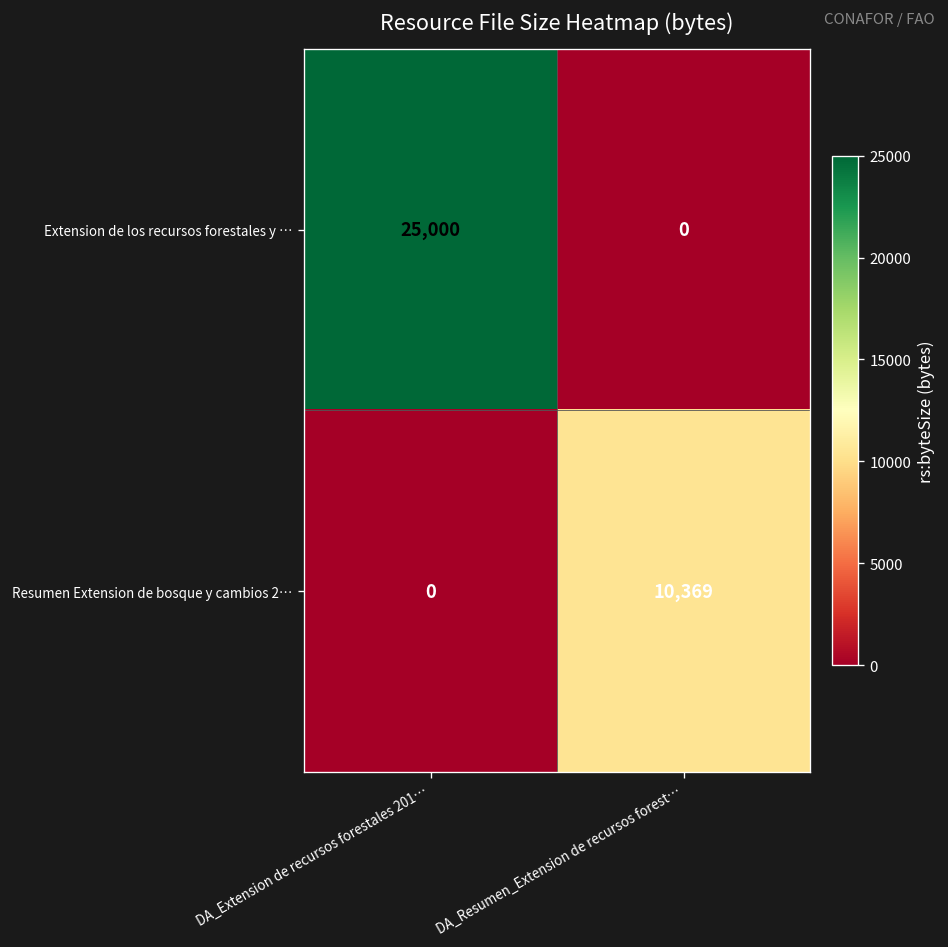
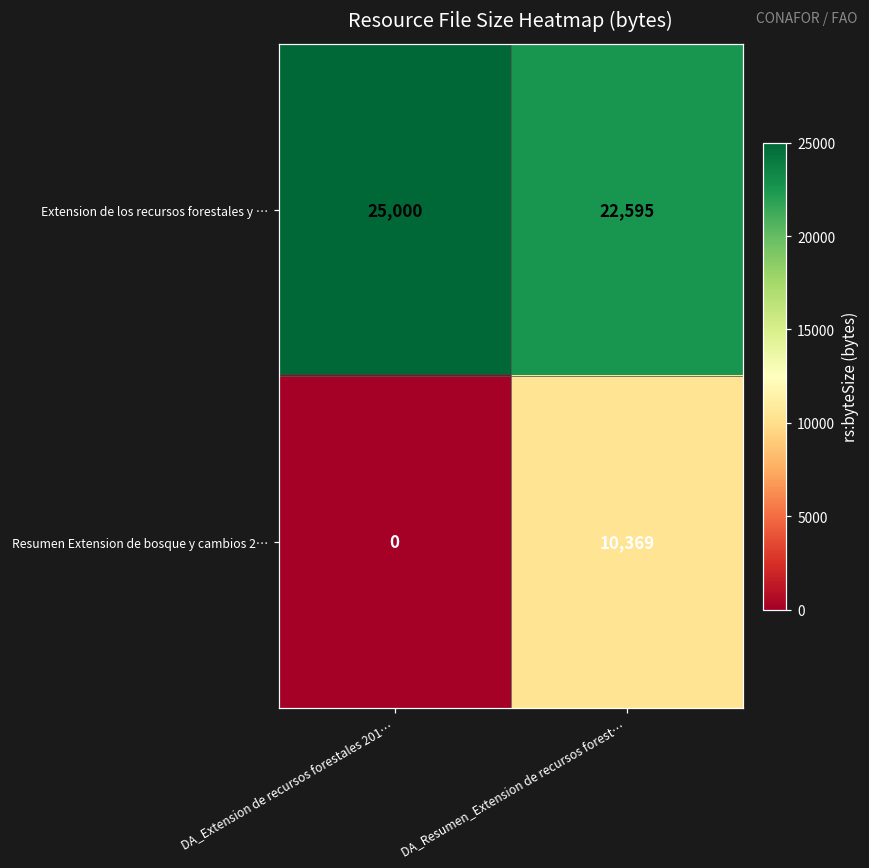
Extension de los recursos forestales y …, DA_Resumen_Extension de recursos forest…: 0 -> 22,595
